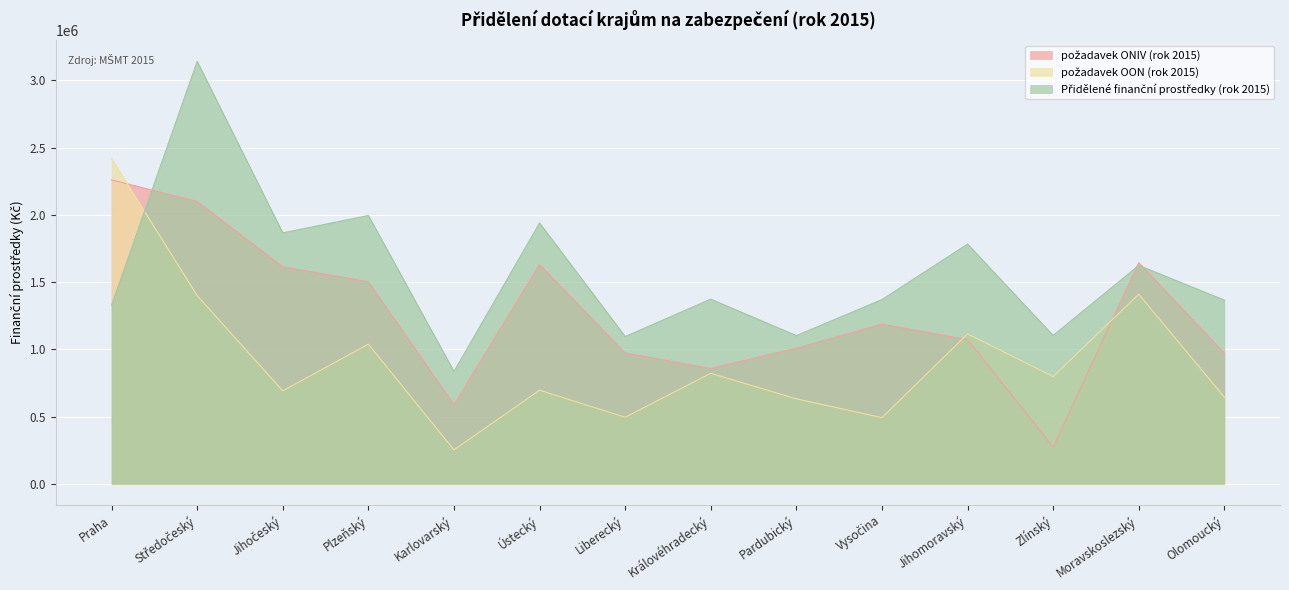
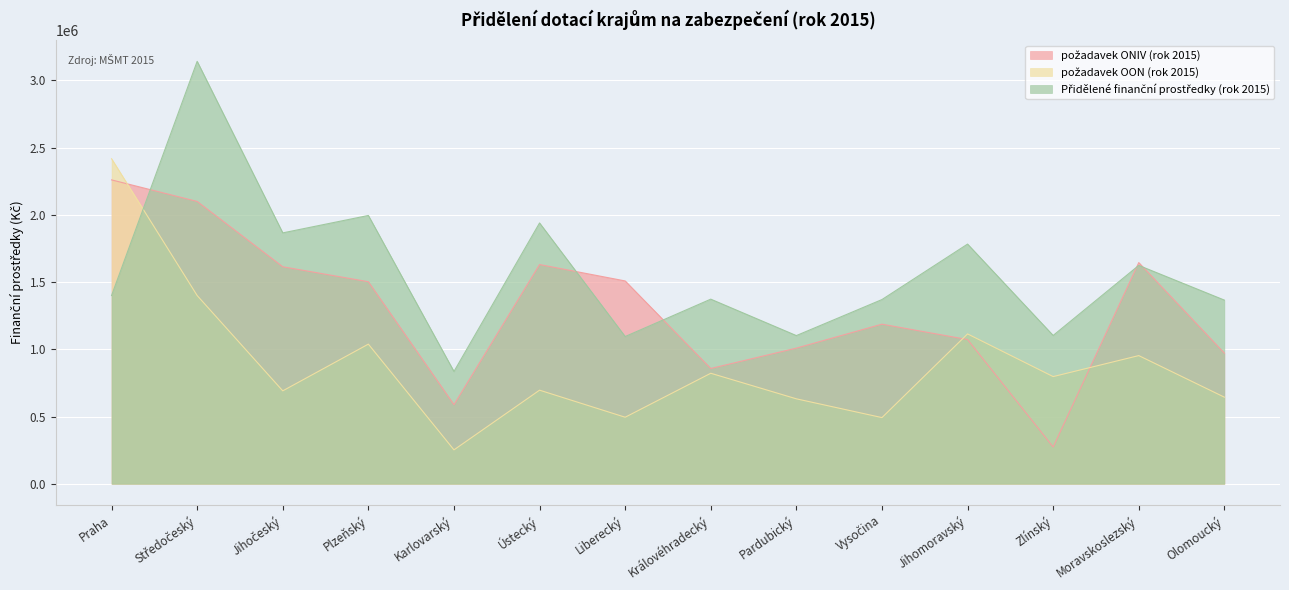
Přidělené finanční prostředky (rok 2015), Praha: 1330000 -> 1400000
požadavek ONIV (rok 2015), Liberecký: 970000 -> 1510000
požadavek OON (rok 2015), Moravskoslezský: 1410000 -> 950000
